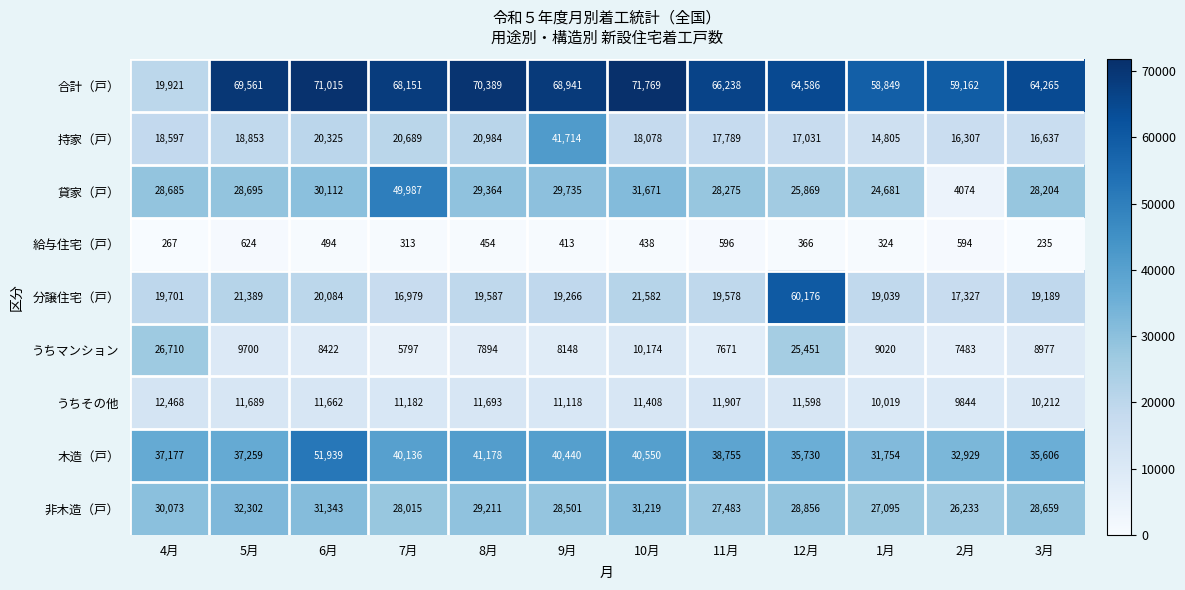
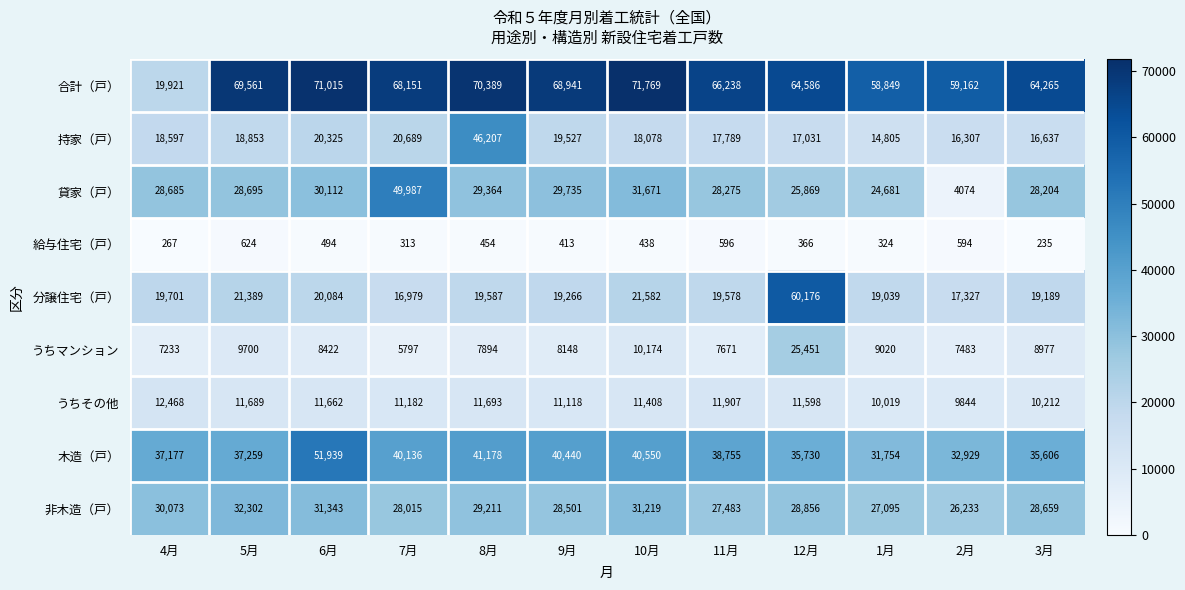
持家（戸）, 8月: 20,984 -> 46,207
持家（戸）, 9月: 41,714 -> 19,527
うちマンション, 4月: 26,710 -> 7233
